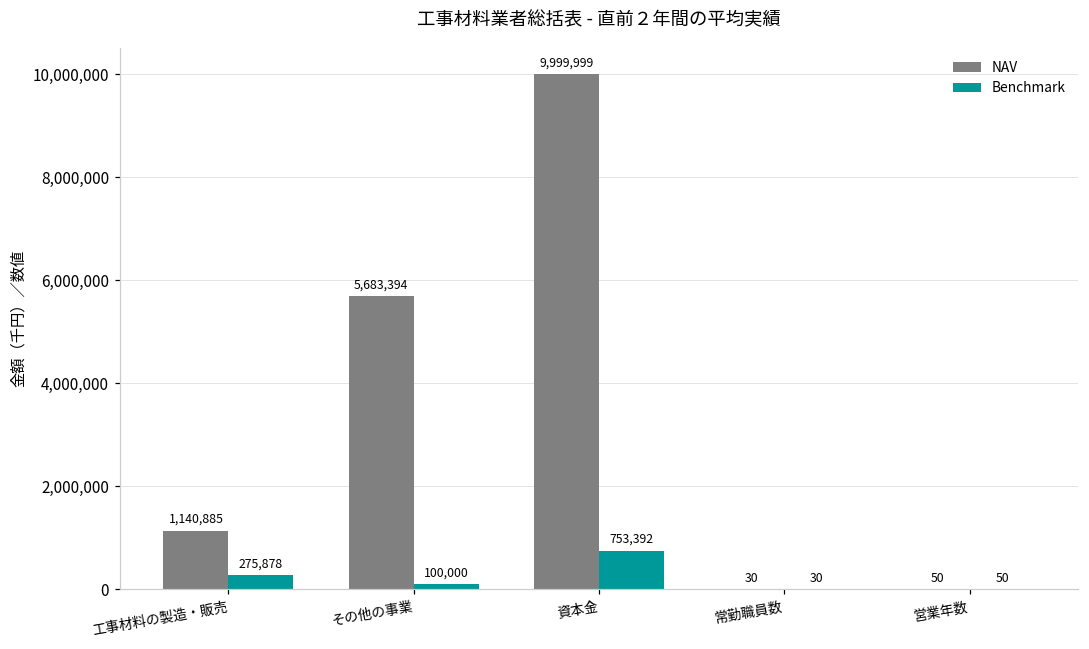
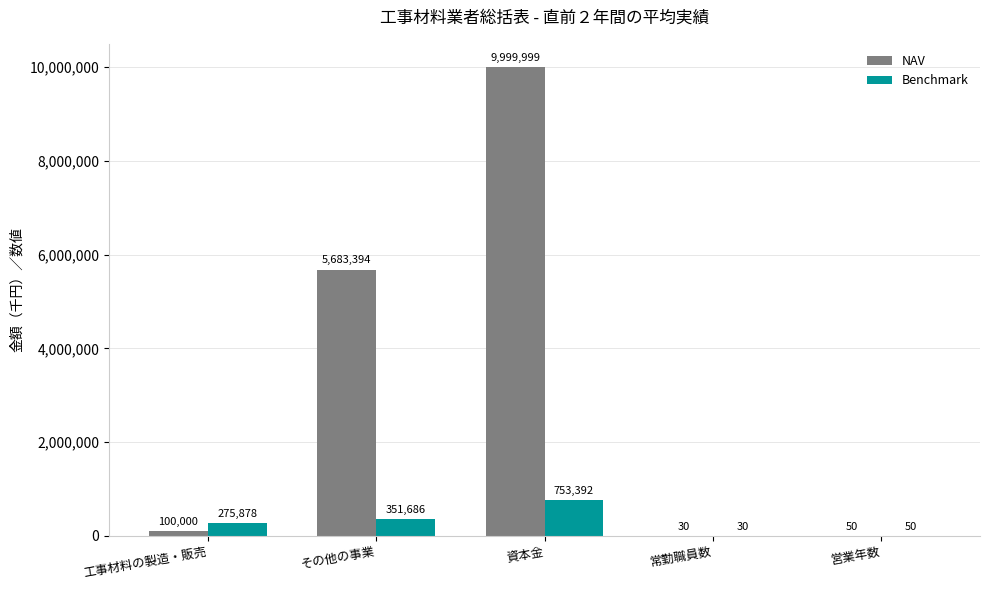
NAV, 工事材料の製造・販売: 1,140,885 -> 100,000
Benchmark, その他の事業: 100,000 -> 351,686
